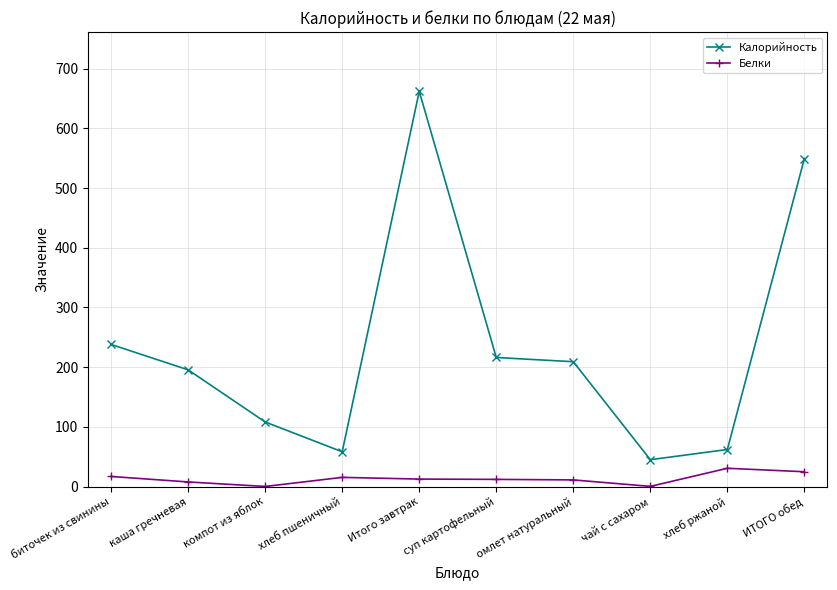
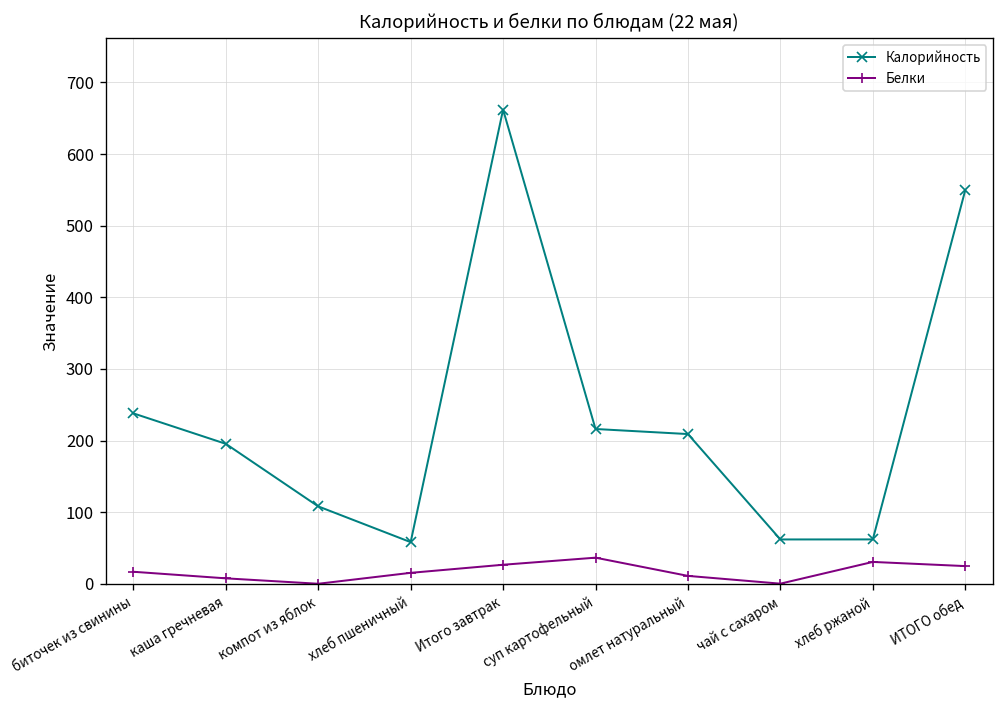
Белки, Итого завтрак: 10 -> 30
Белки, суп картофельный: 10 -> 40
Калорийность, чай с сахаром: 50 -> 60
